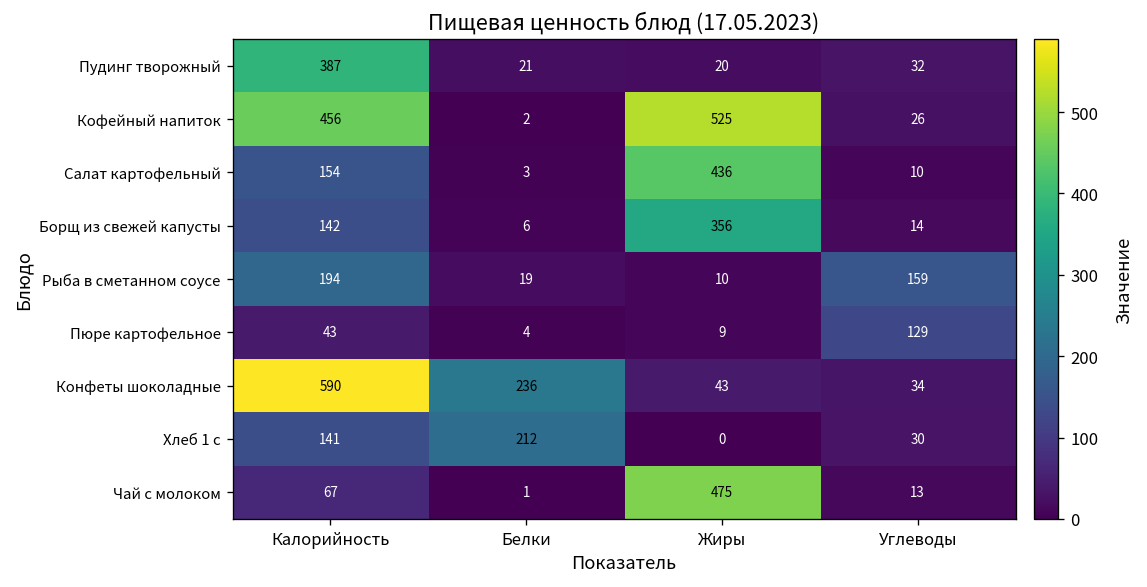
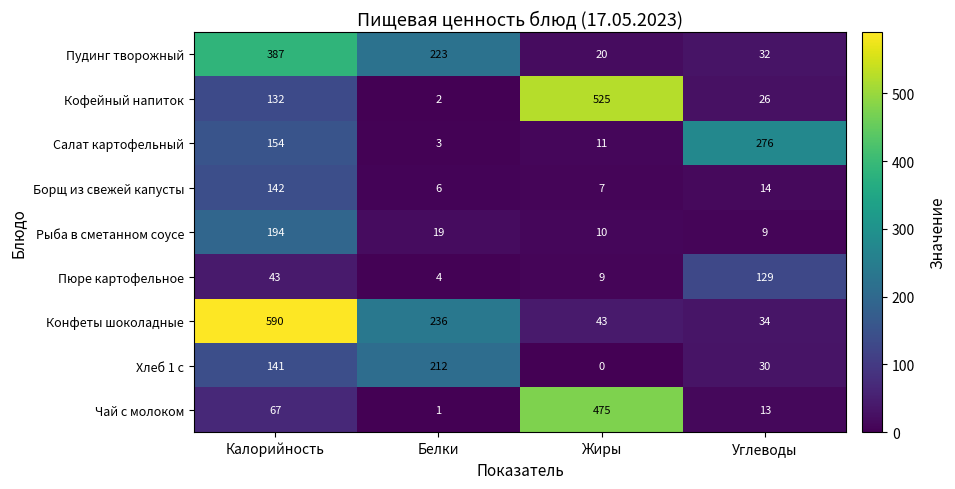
Пудинг творожный, Белки: 21 -> 223
Кофейный напиток, Калорийность: 456 -> 132
Салат картофельный, Жиры: 436 -> 11
Салат картофельный, Углеводы: 10 -> 276
Борщ из свежей капусты, Жиры: 356 -> 7
Рыба в сметанном соусе, Углеводы: 159 -> 9
